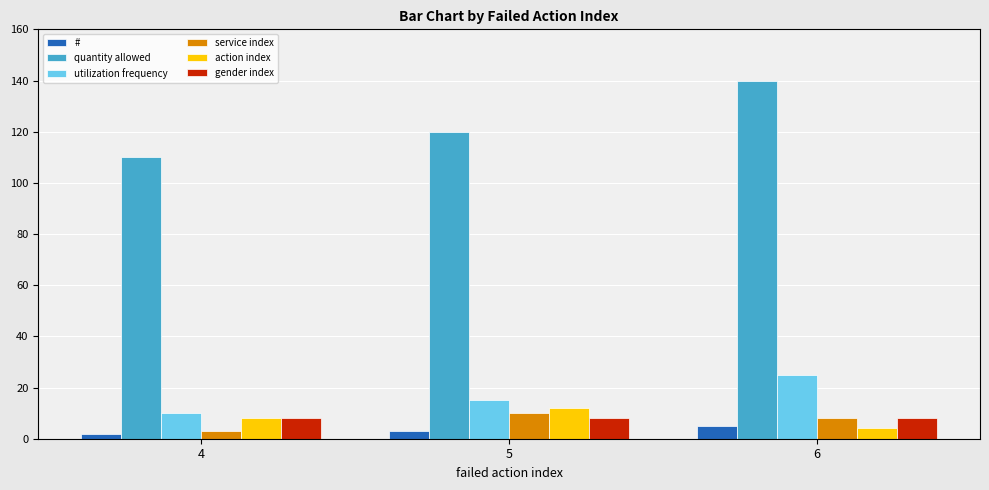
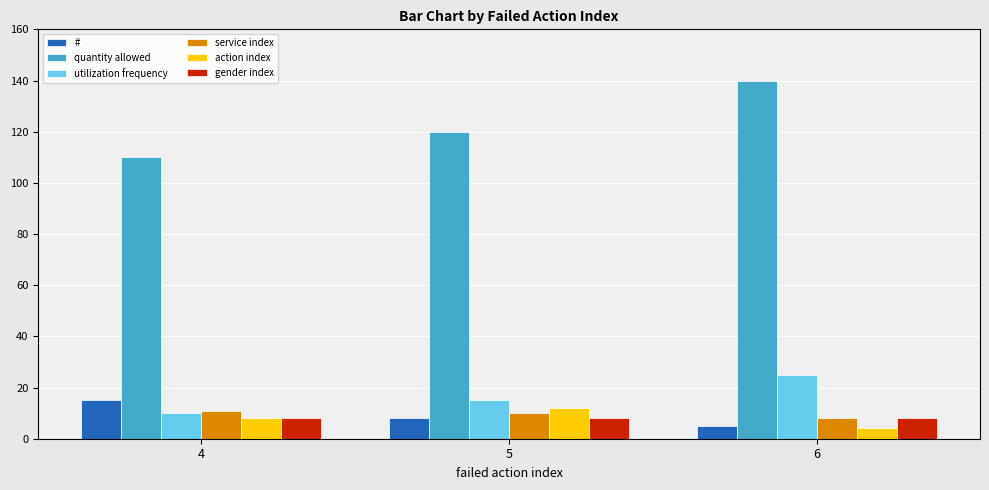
#, 4: 2 -> 15
service index, 4: 3 -> 11
#, 5: 3 -> 8
